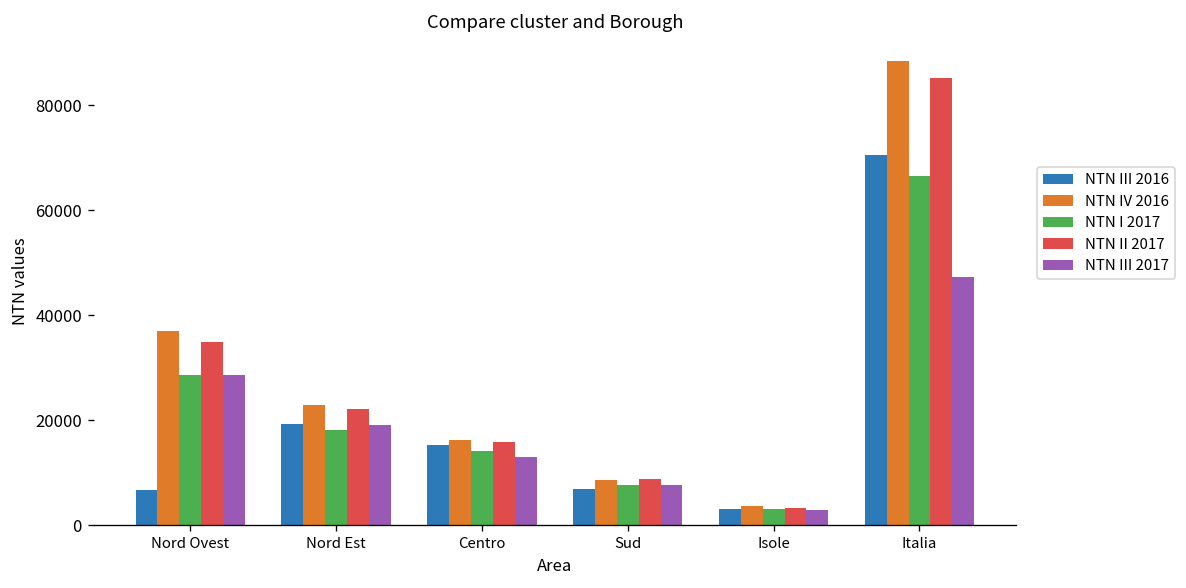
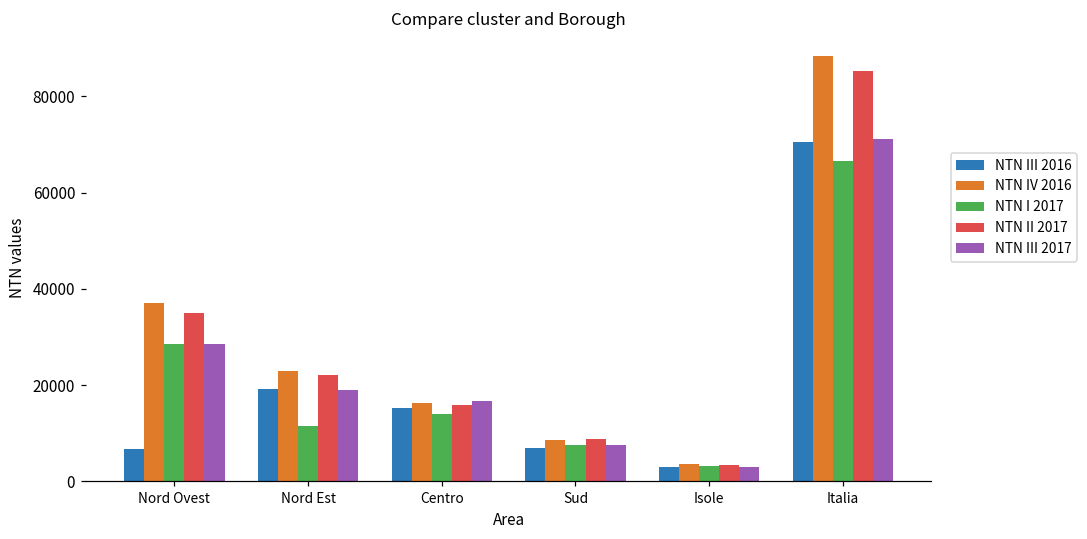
NTN I 2017, Nord Est: 18000 -> 12000
NTN III 2017, Centro: 13000 -> 17000
NTN III 2017, Italia: 47000 -> 71000
